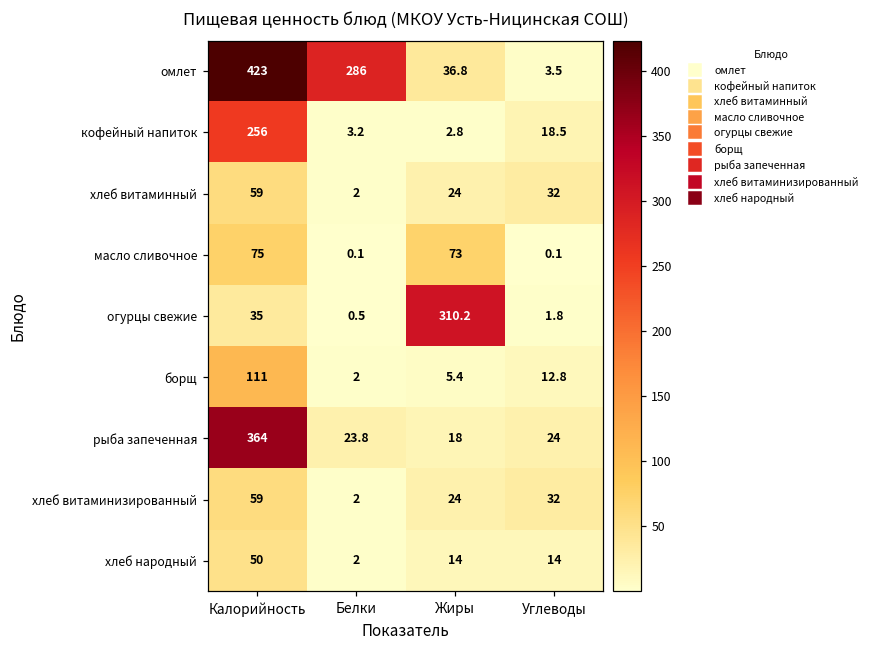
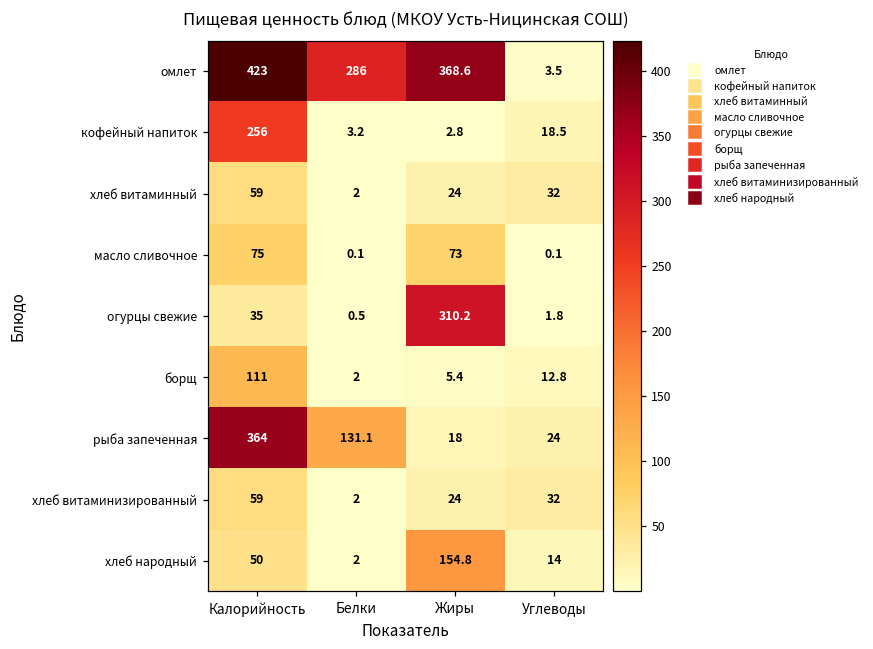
омлет, Жиры: 36.8 -> 368.6
рыба запеченная, Белки: 23.8 -> 131.1
хлеб народный, Жиры: 14 -> 154.8
